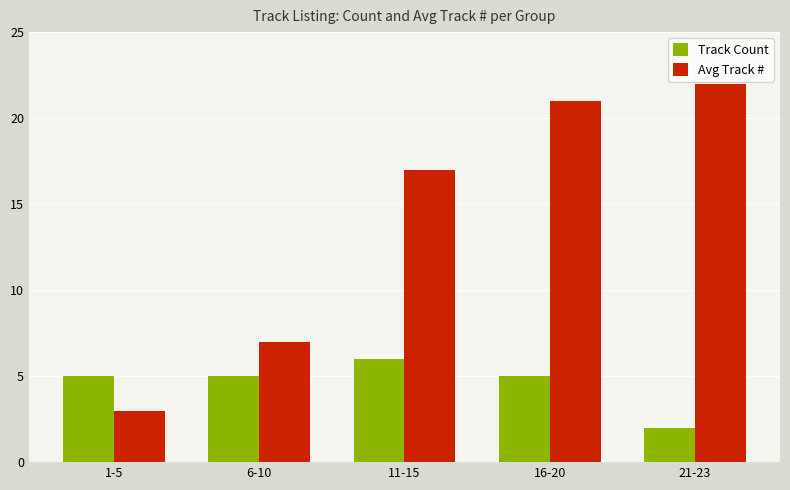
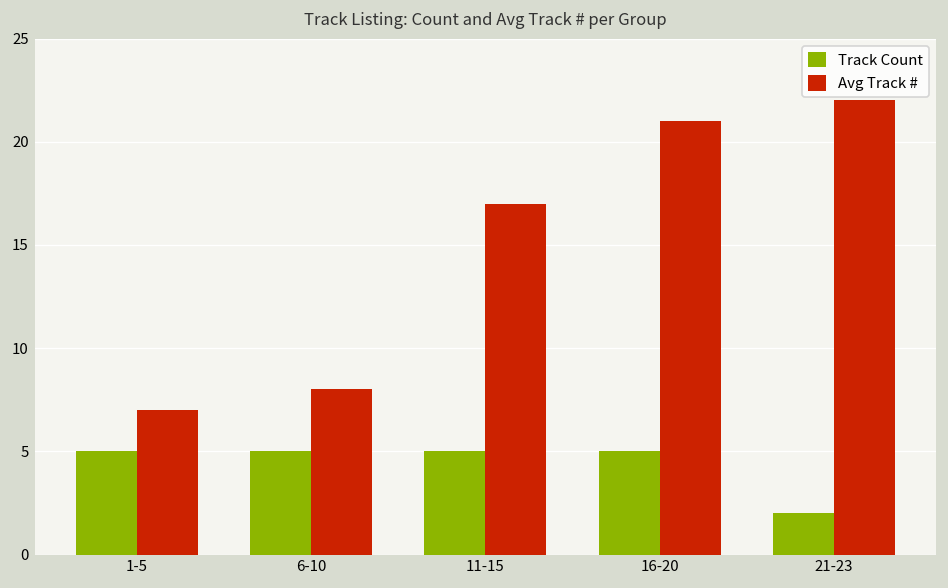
Avg Track #, 1-5: 3 -> 7
Avg Track #, 6-10: 7 -> 8
Track Count, 11-15: 6 -> 5
